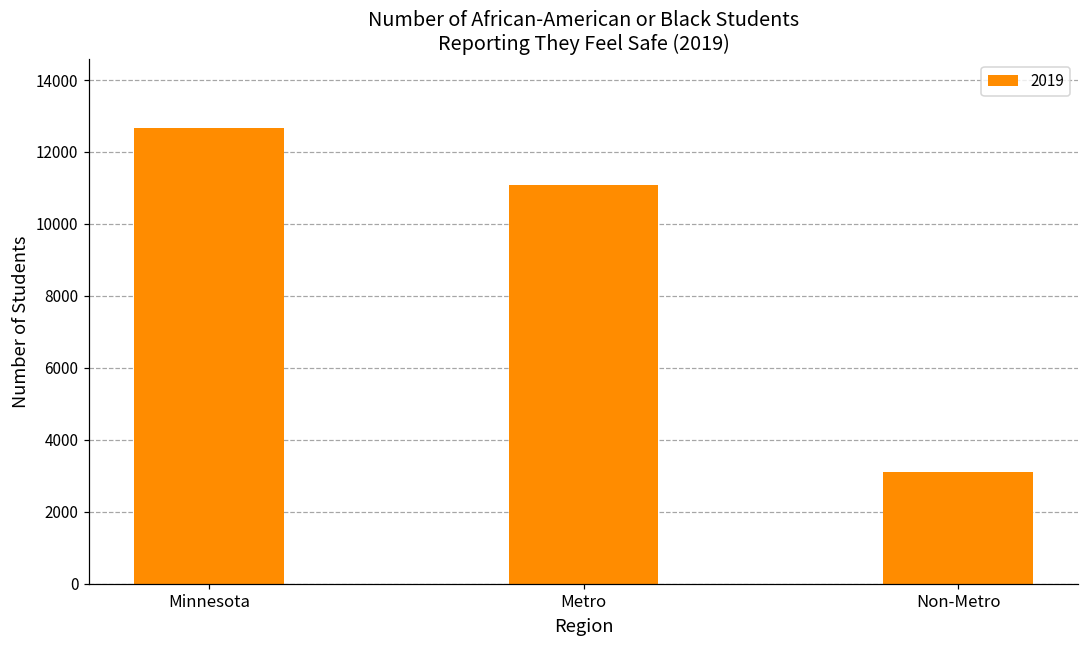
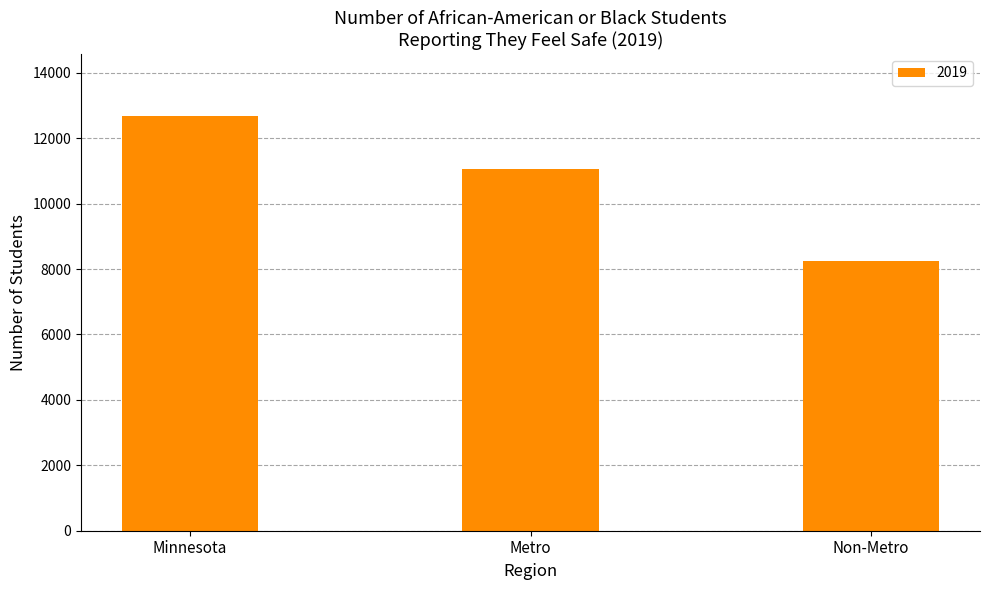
Non-Metro: 3100 -> 8300
